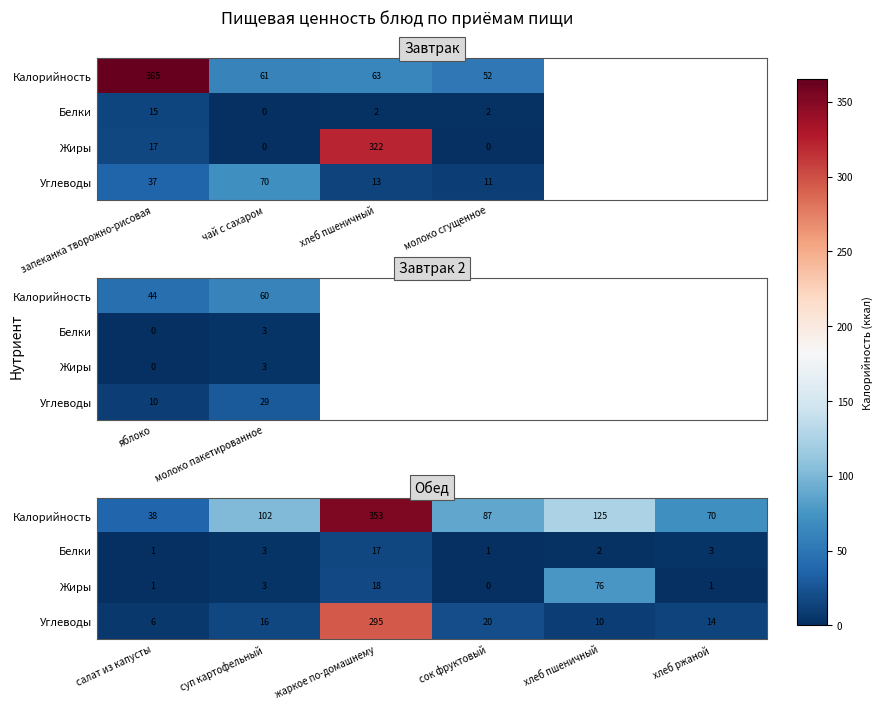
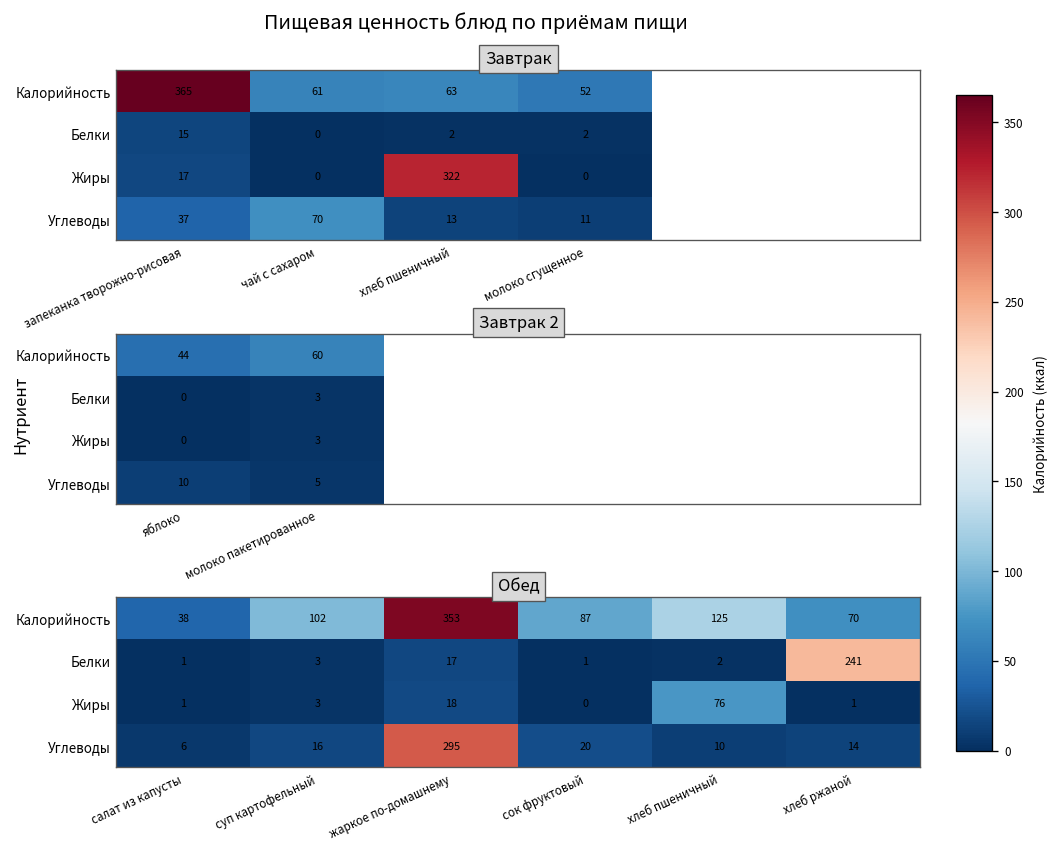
Завтрак 2, Углеводы, молоко пакетированное: 29 -> 5
Обед, Белки, хлеб ржаной: 3 -> 241
